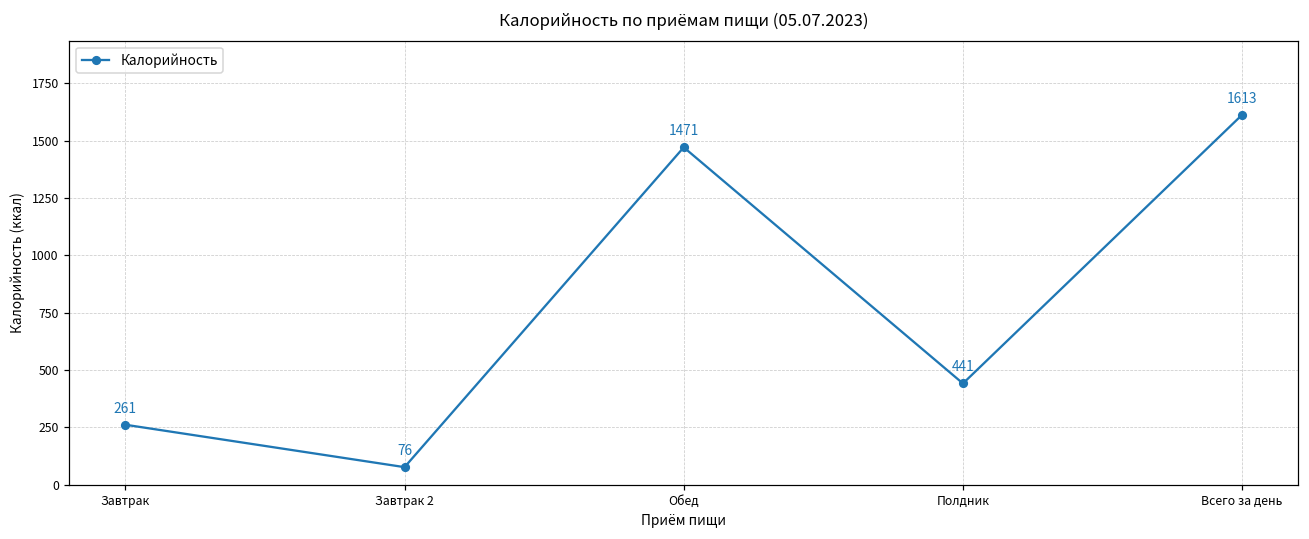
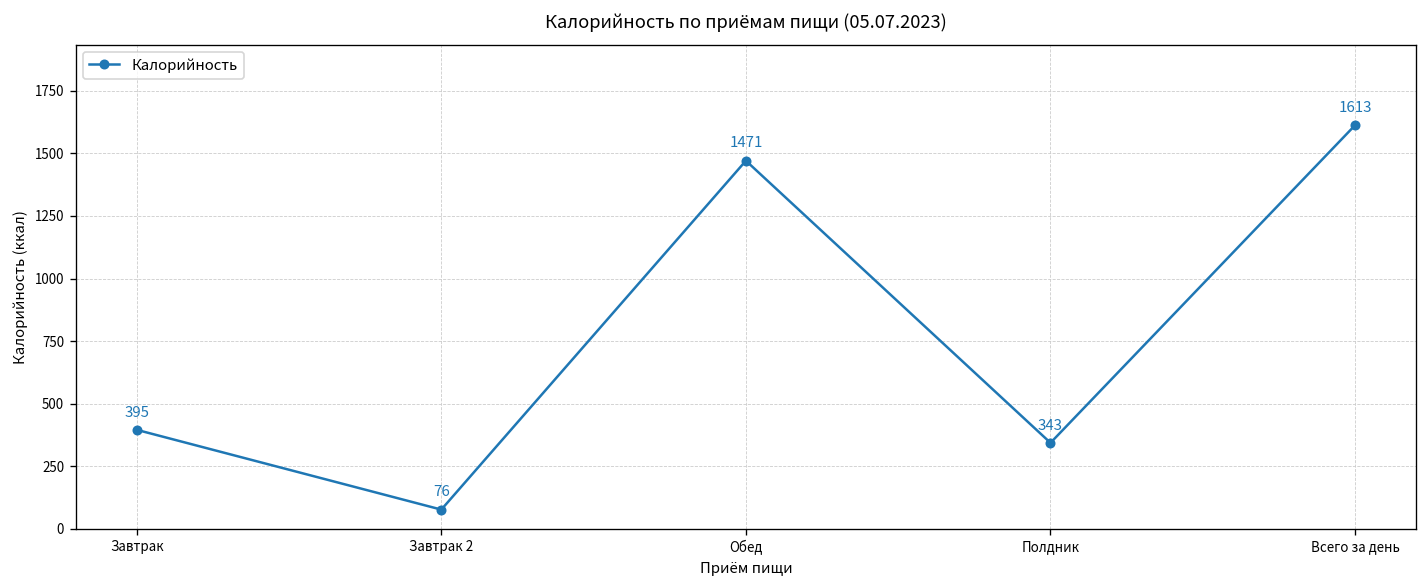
Завтрак: 261 -> 395
Полдник: 441 -> 343
